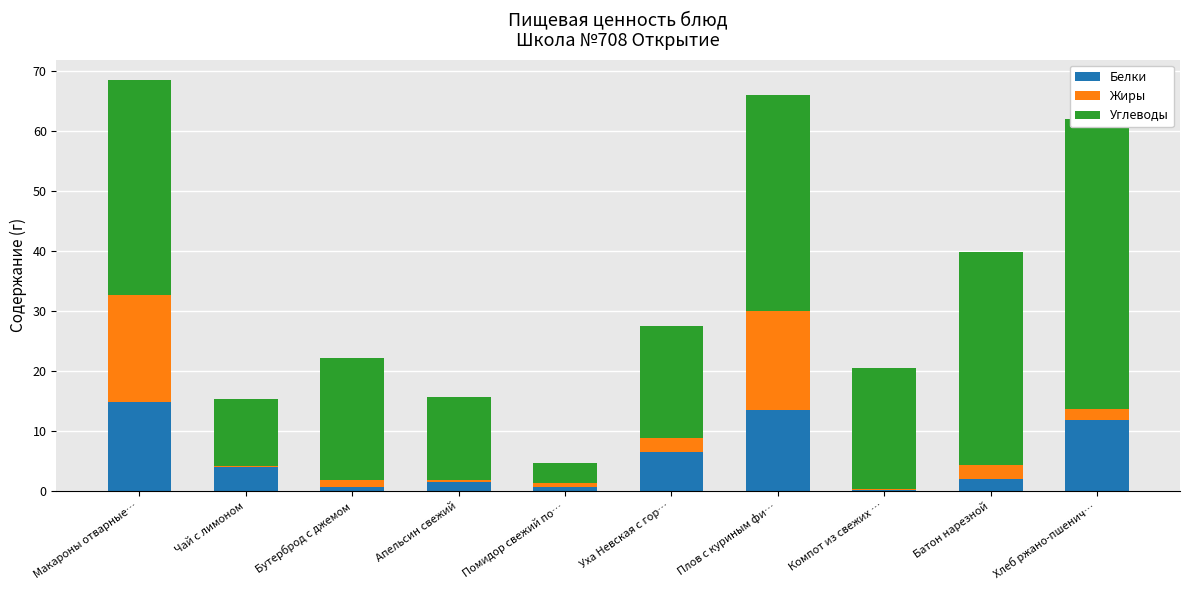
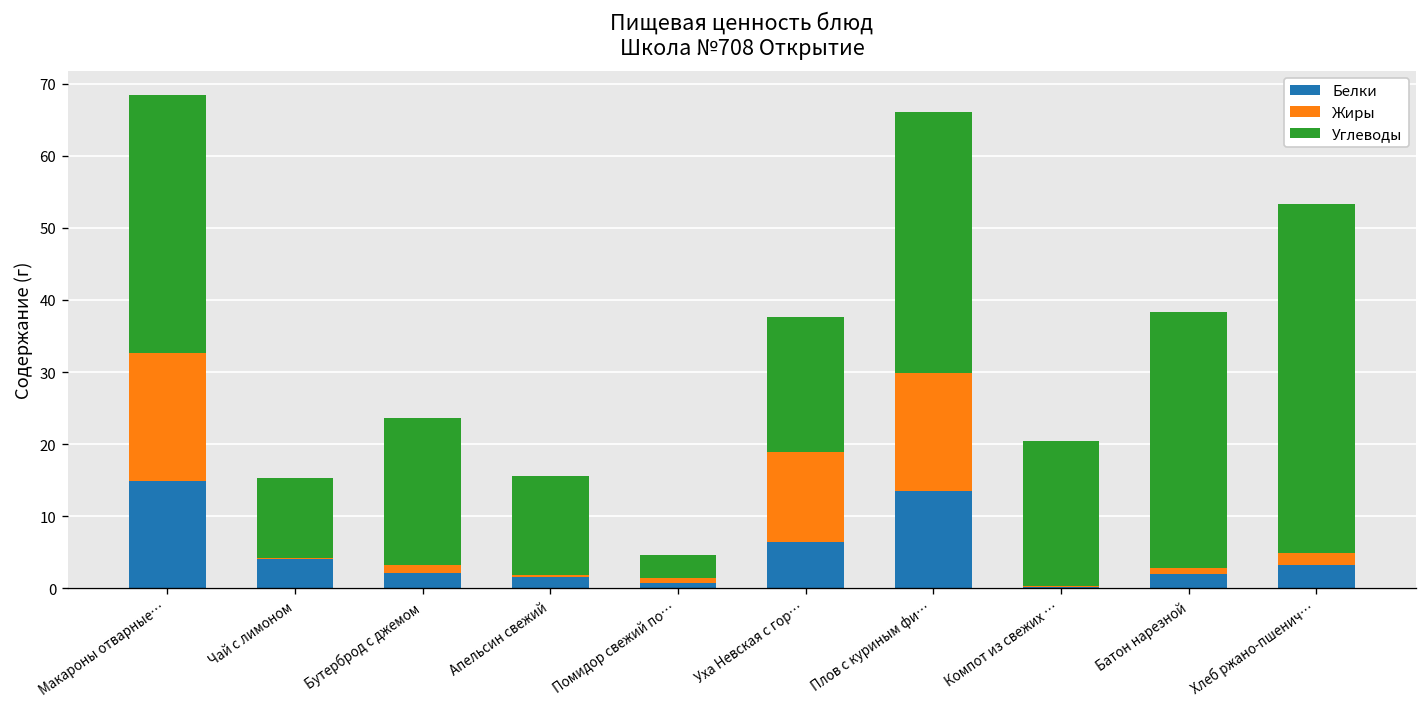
Белки, Бутерброд с джемом: 1 -> 2
Жиры, Уха Невская с гор…: 2 -> 12
Жиры, Батон нарезной: 2 -> 1
Белки, Хлеб ржано-пшенич…: 12 -> 3
